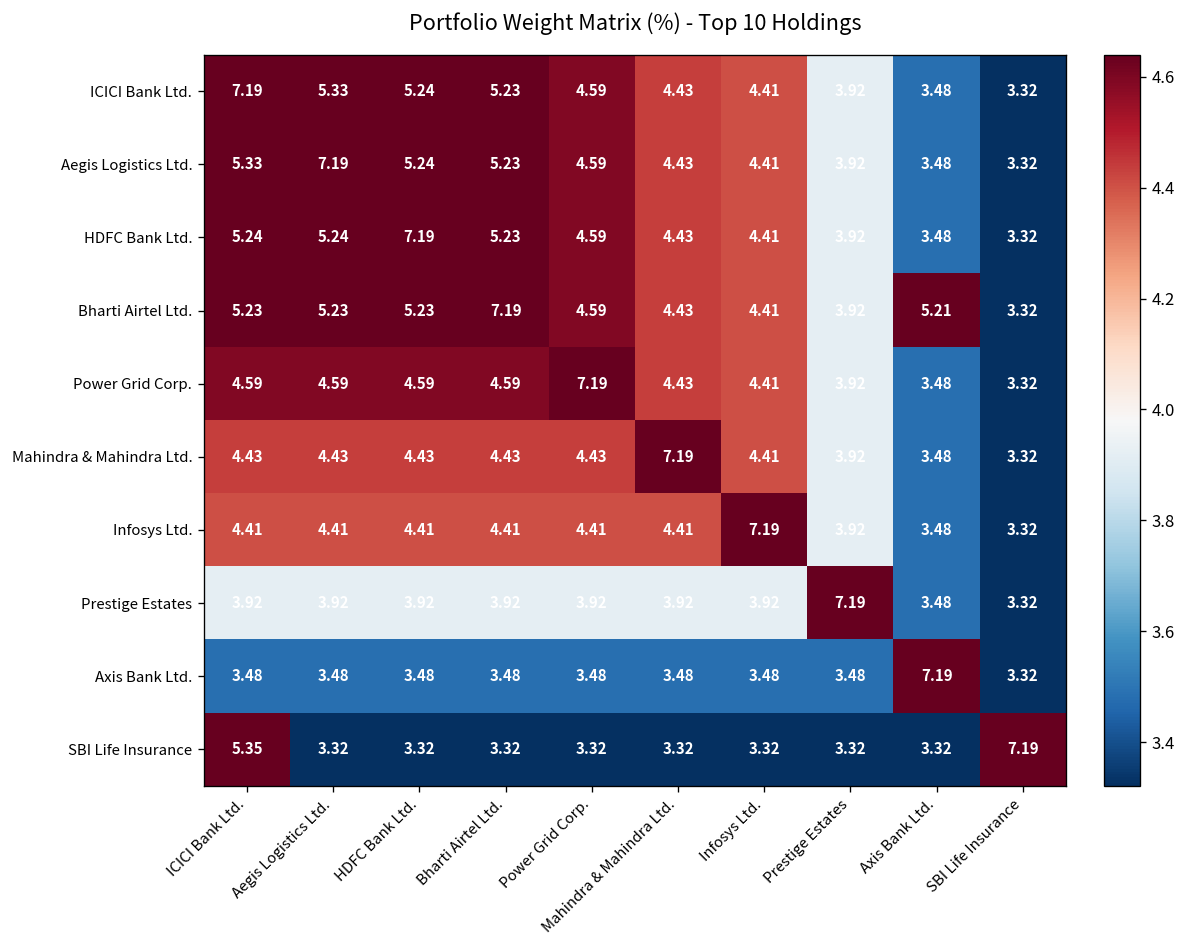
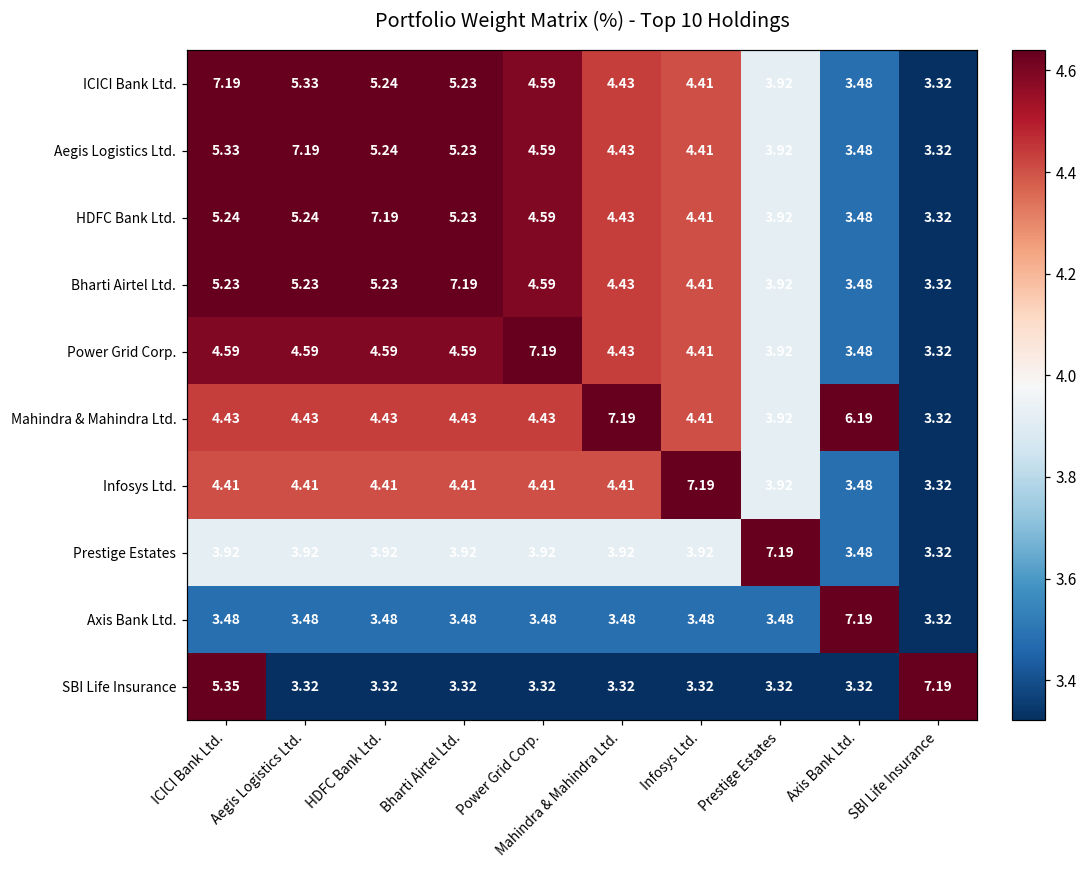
Bharti Airtel Ltd., Axis Bank Ltd.: 5.21 -> 3.48
Mahindra & Mahindra Ltd., Axis Bank Ltd.: 3.48 -> 6.19
